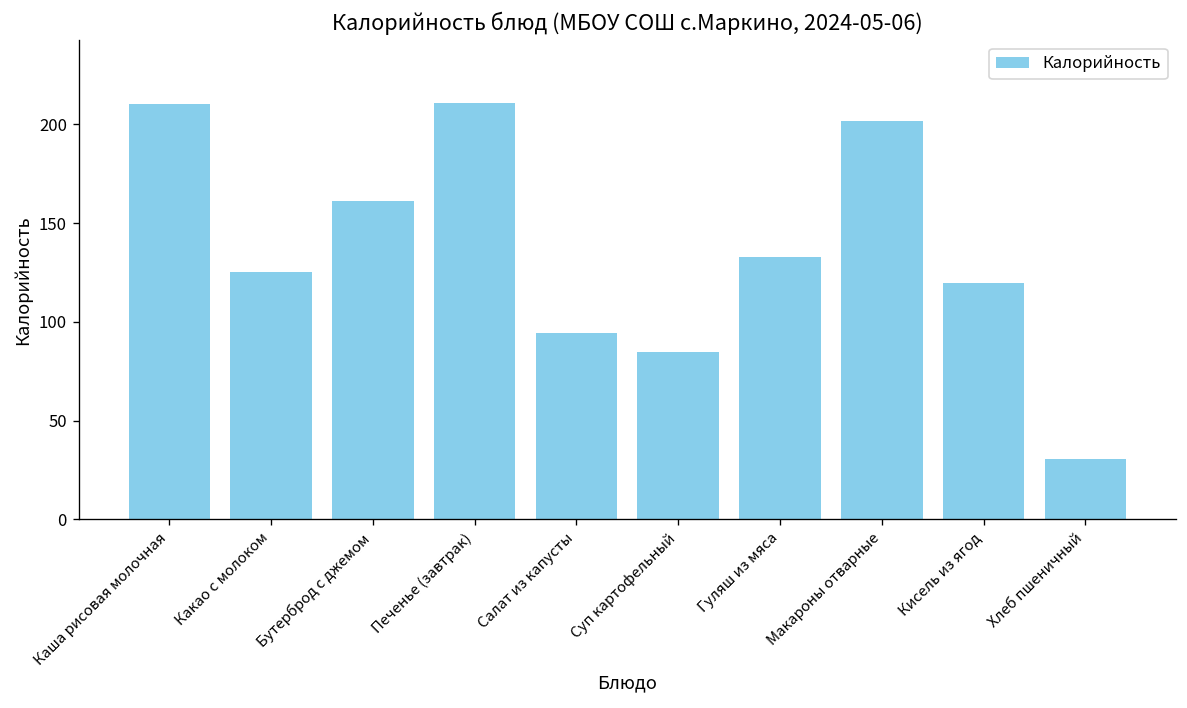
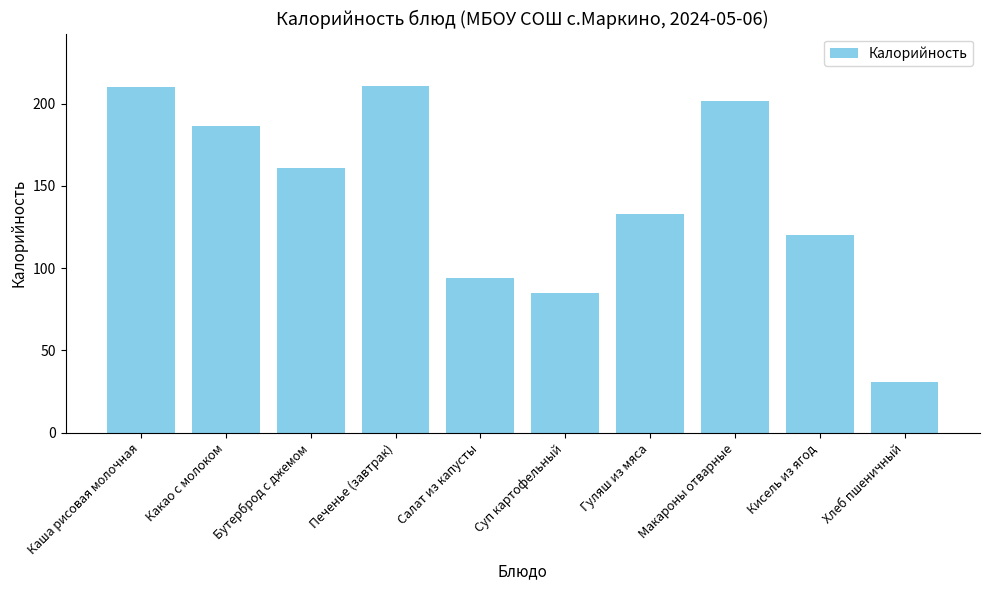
Какао с молоком: 125 -> 186
